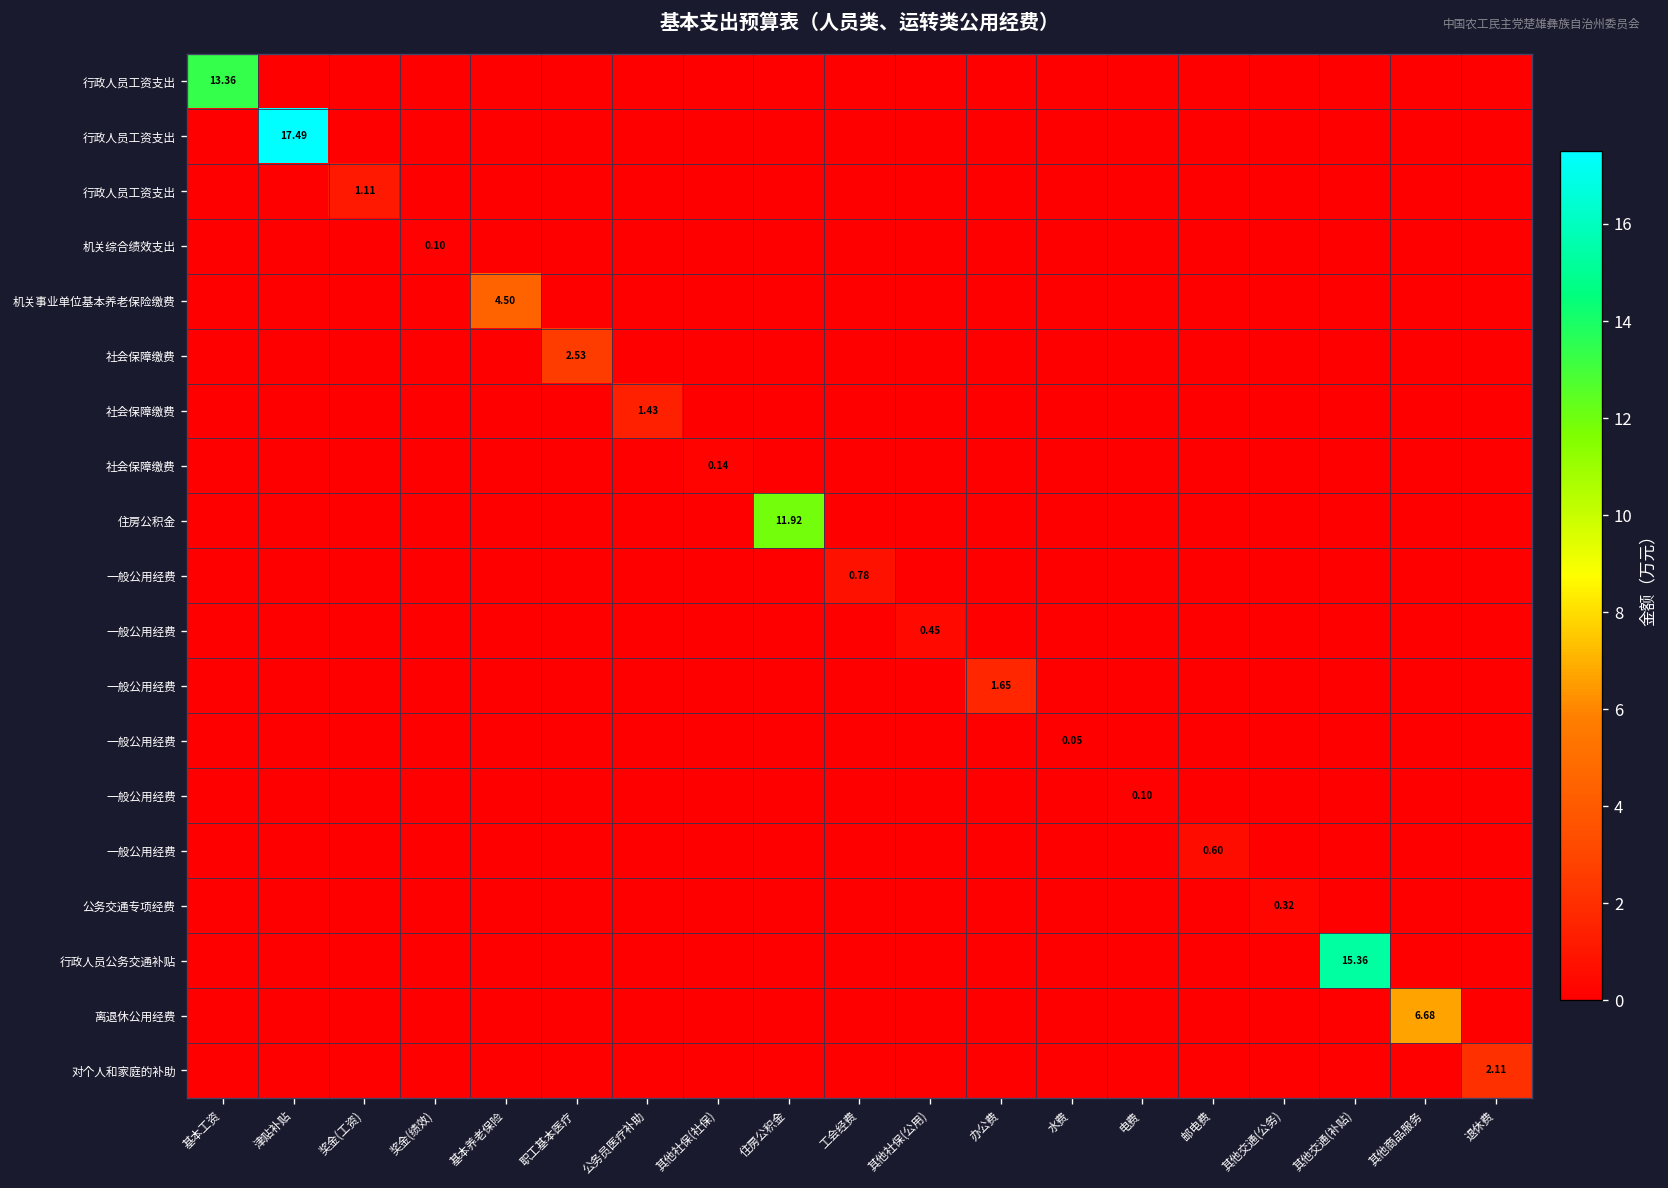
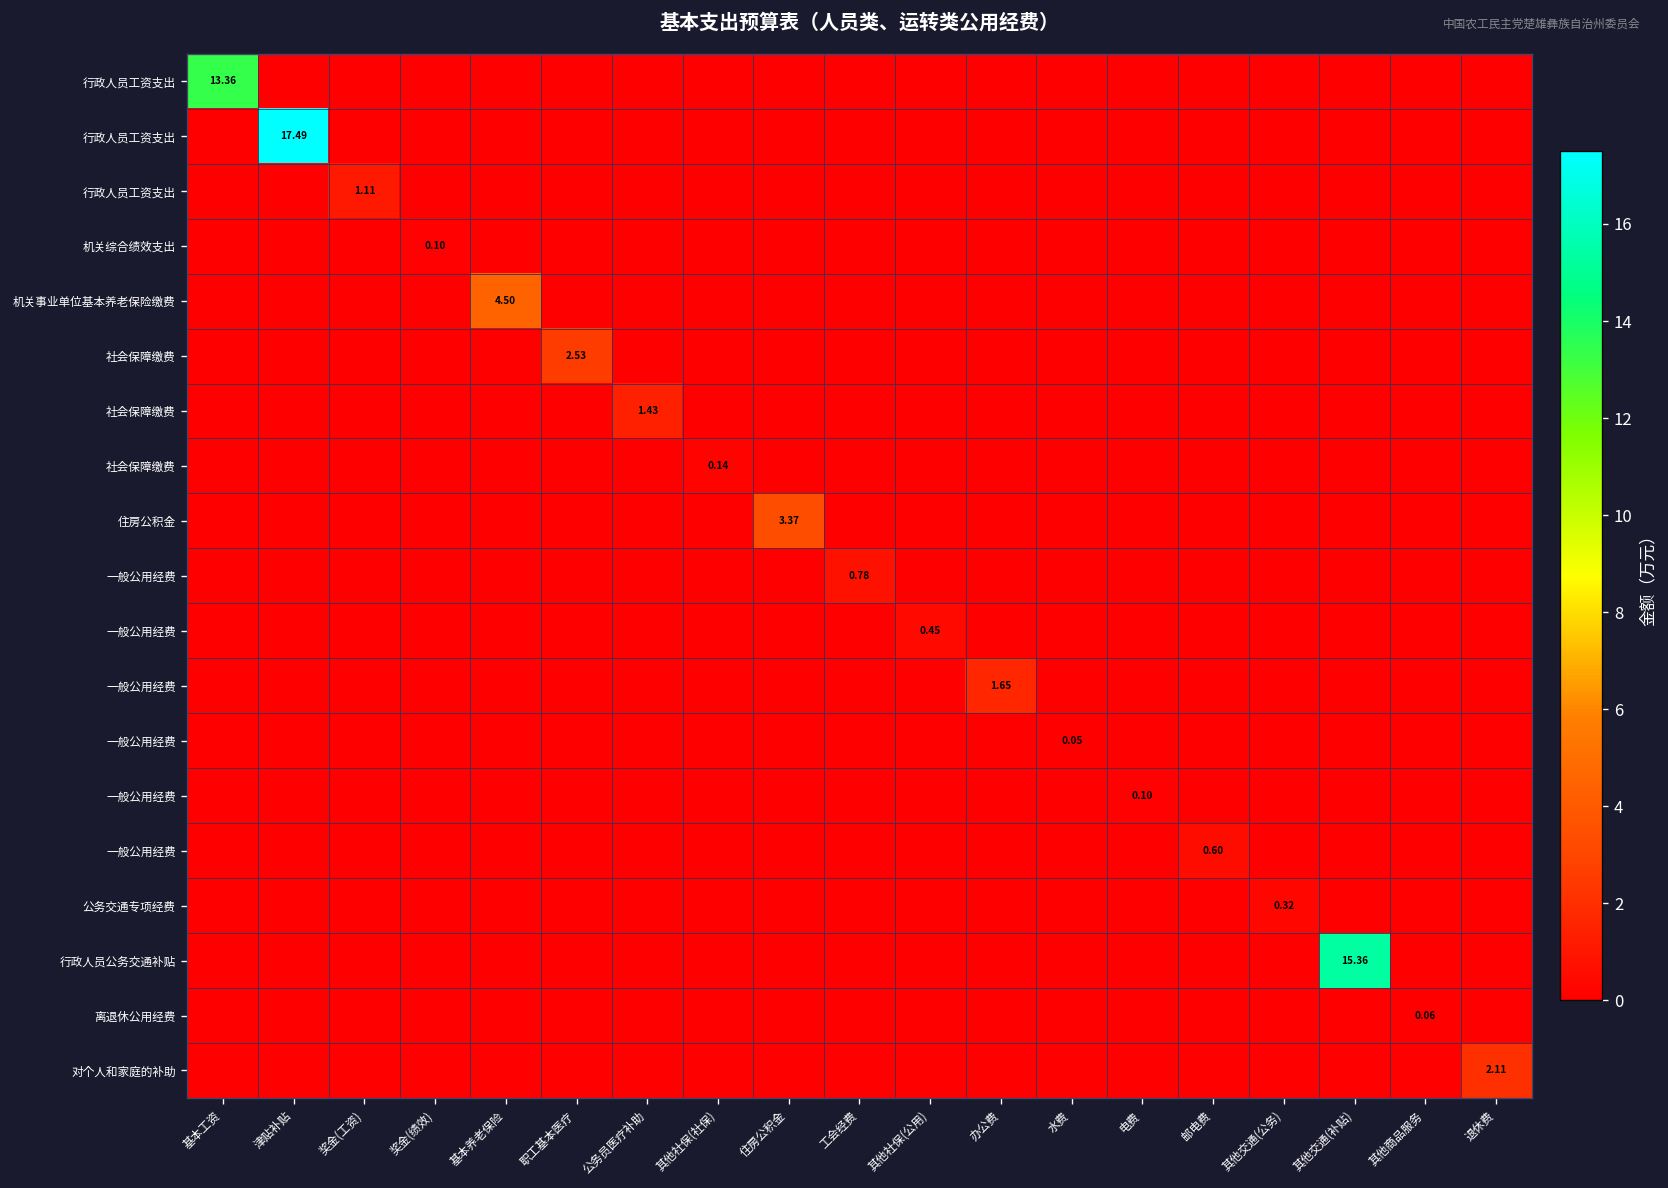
住房公积金, 住房公积金: 11.92 -> 3.37
离退休公用经费, 其他商品服务: 6.68 -> 0.06
